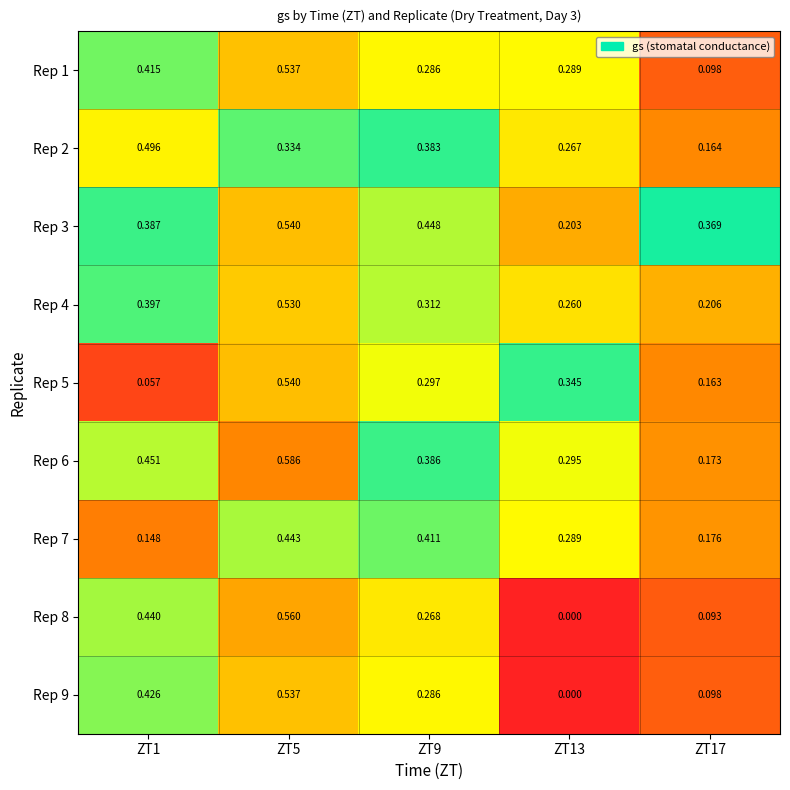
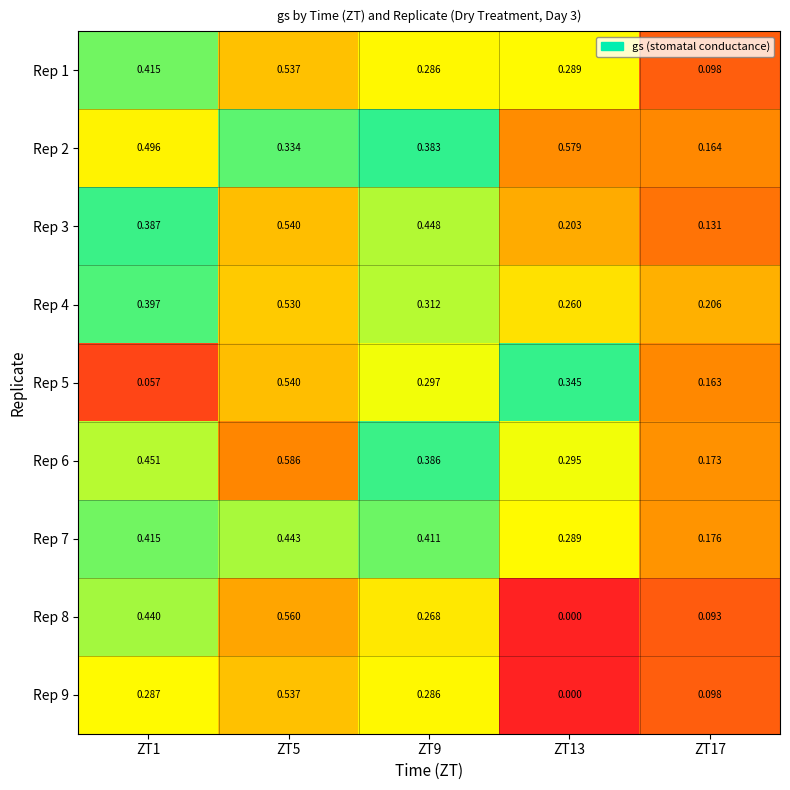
Rep 2, ZT13: 0.267 -> 0.579
Rep 3, ZT17: 0.369 -> 0.131
Rep 7, ZT1: 0.148 -> 0.415
Rep 9, ZT1: 0.426 -> 0.287
